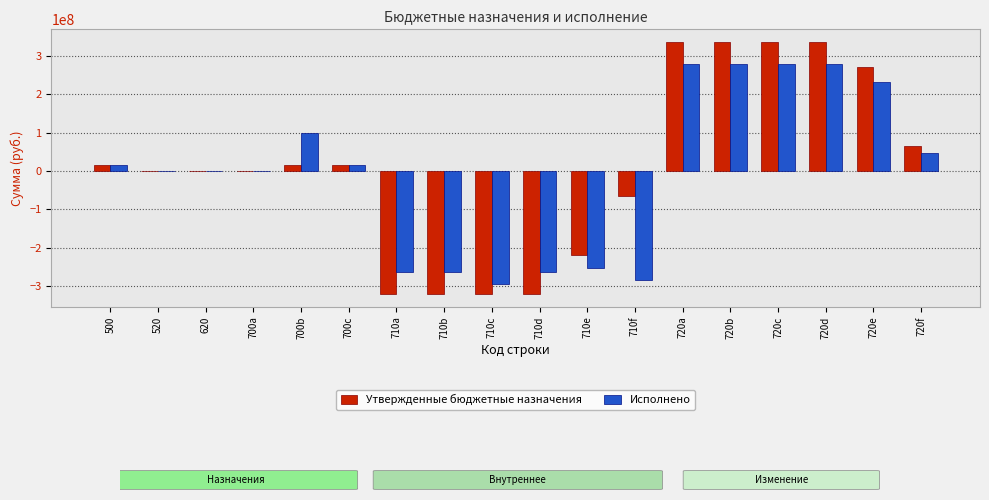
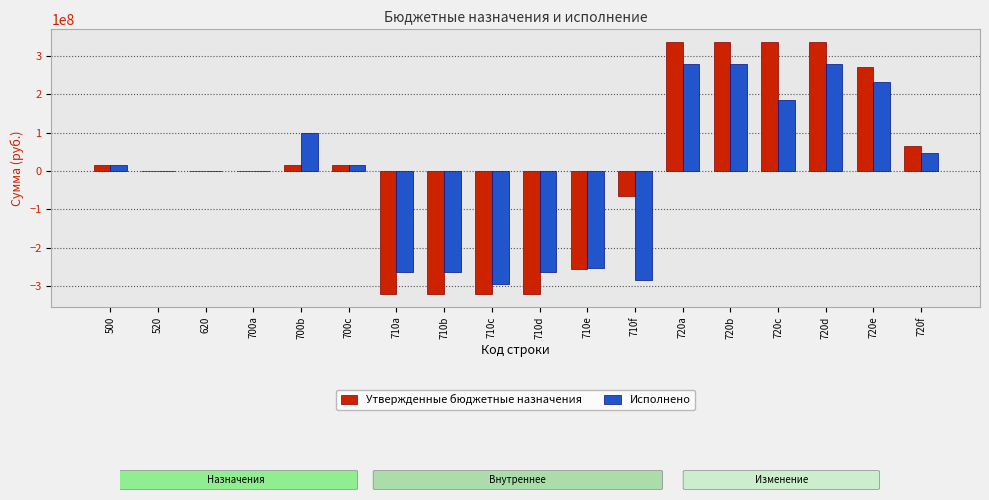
Утвержденные бюджетные назначения, 710e: -220000000 -> -260000000
Исполнено, 720c: 280000000 -> 180000000
